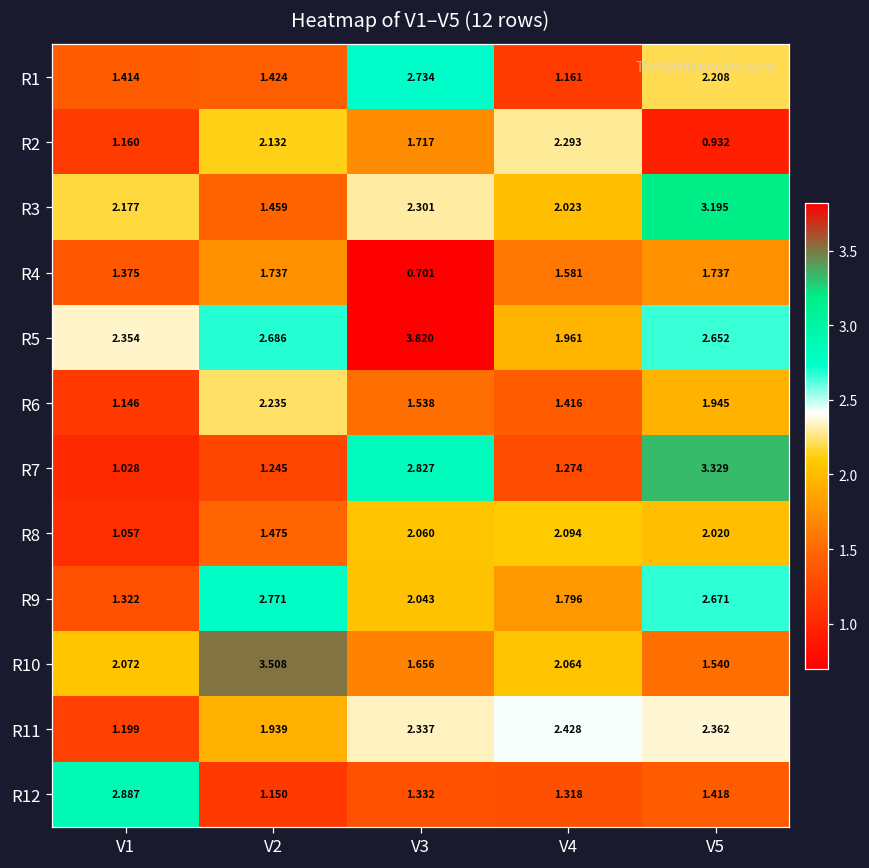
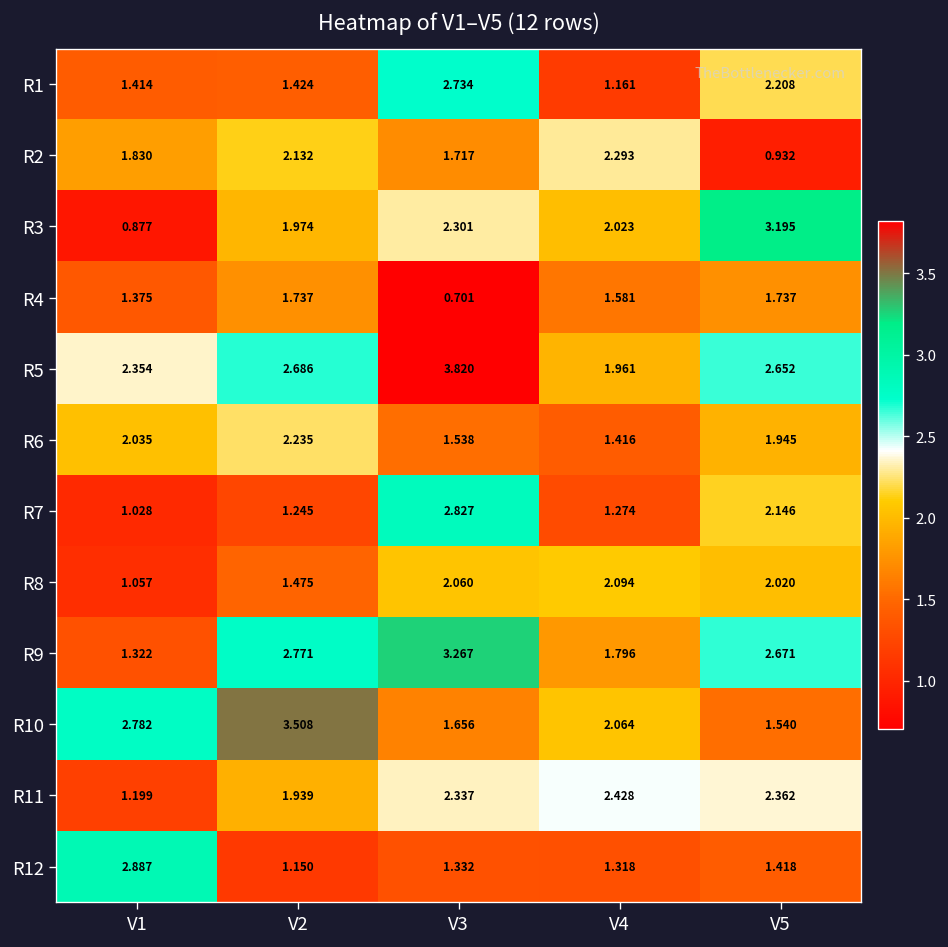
R2, V1: 1.160 -> 1.830
R3, V1: 2.177 -> 0.877
R3, V2: 1.459 -> 1.974
R6, V1: 1.146 -> 2.035
R7, V5: 3.329 -> 2.146
R9, V3: 2.043 -> 3.267
R10, V1: 2.072 -> 2.782
